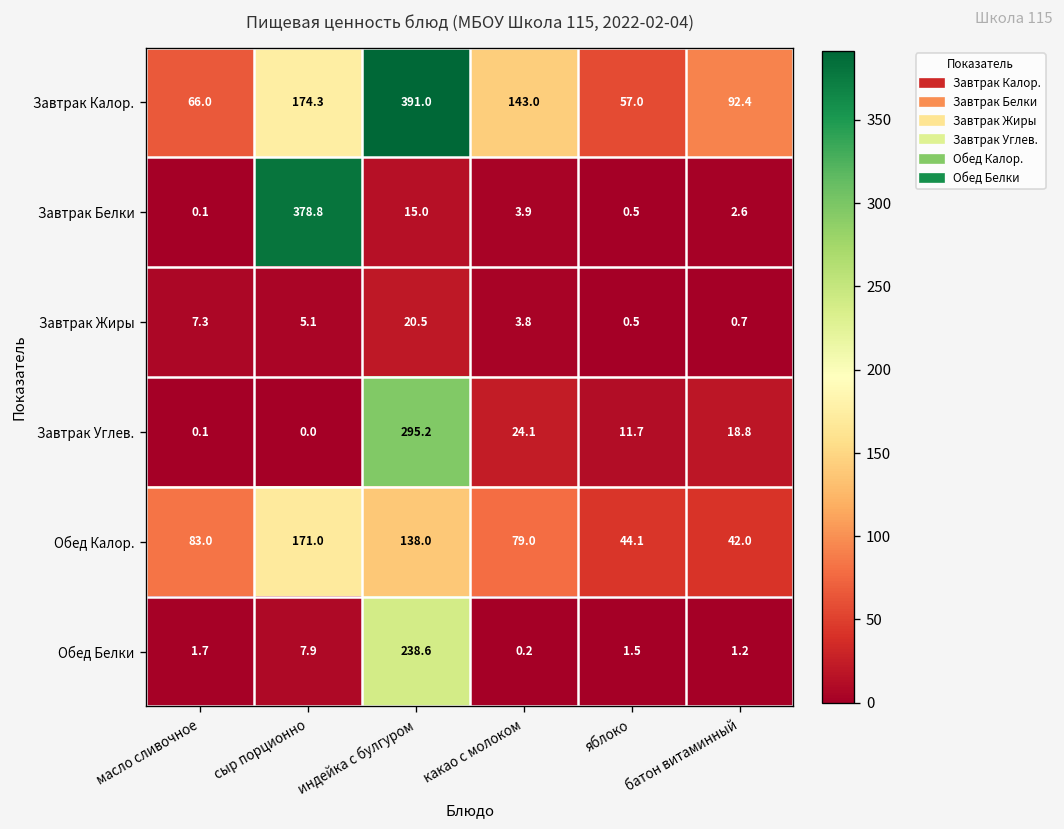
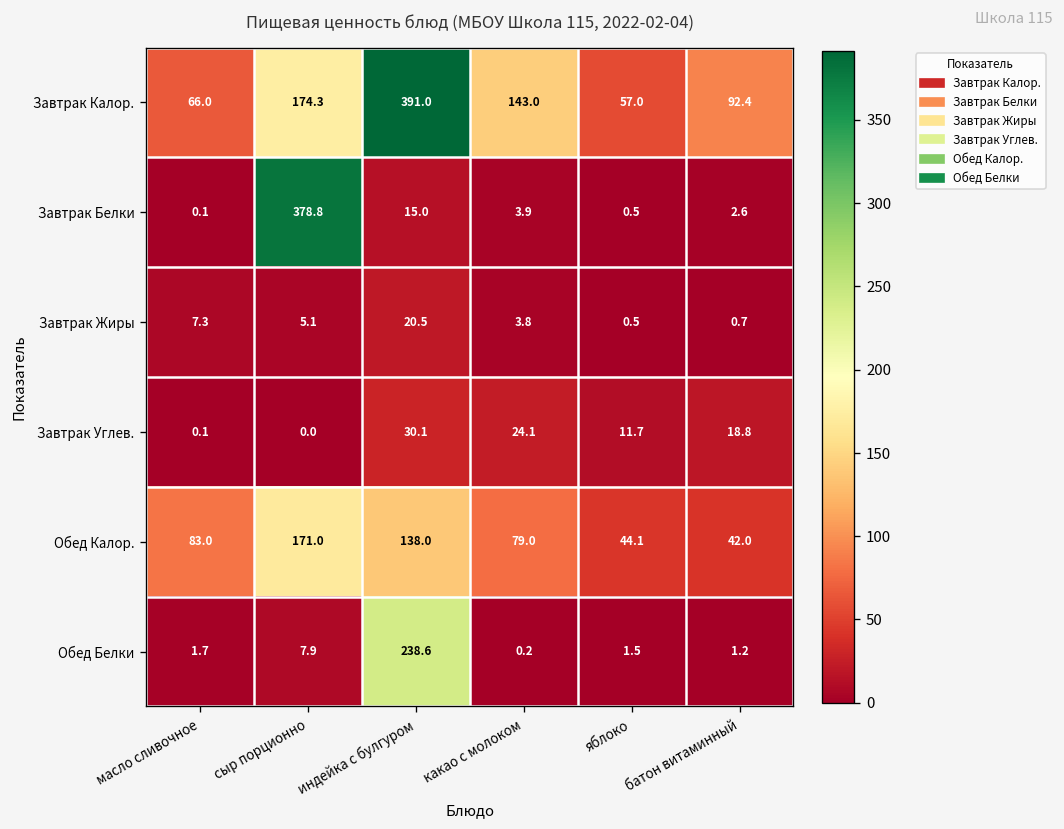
Завтрак Углев., индейка с булгуром: 295.2 -> 30.1
